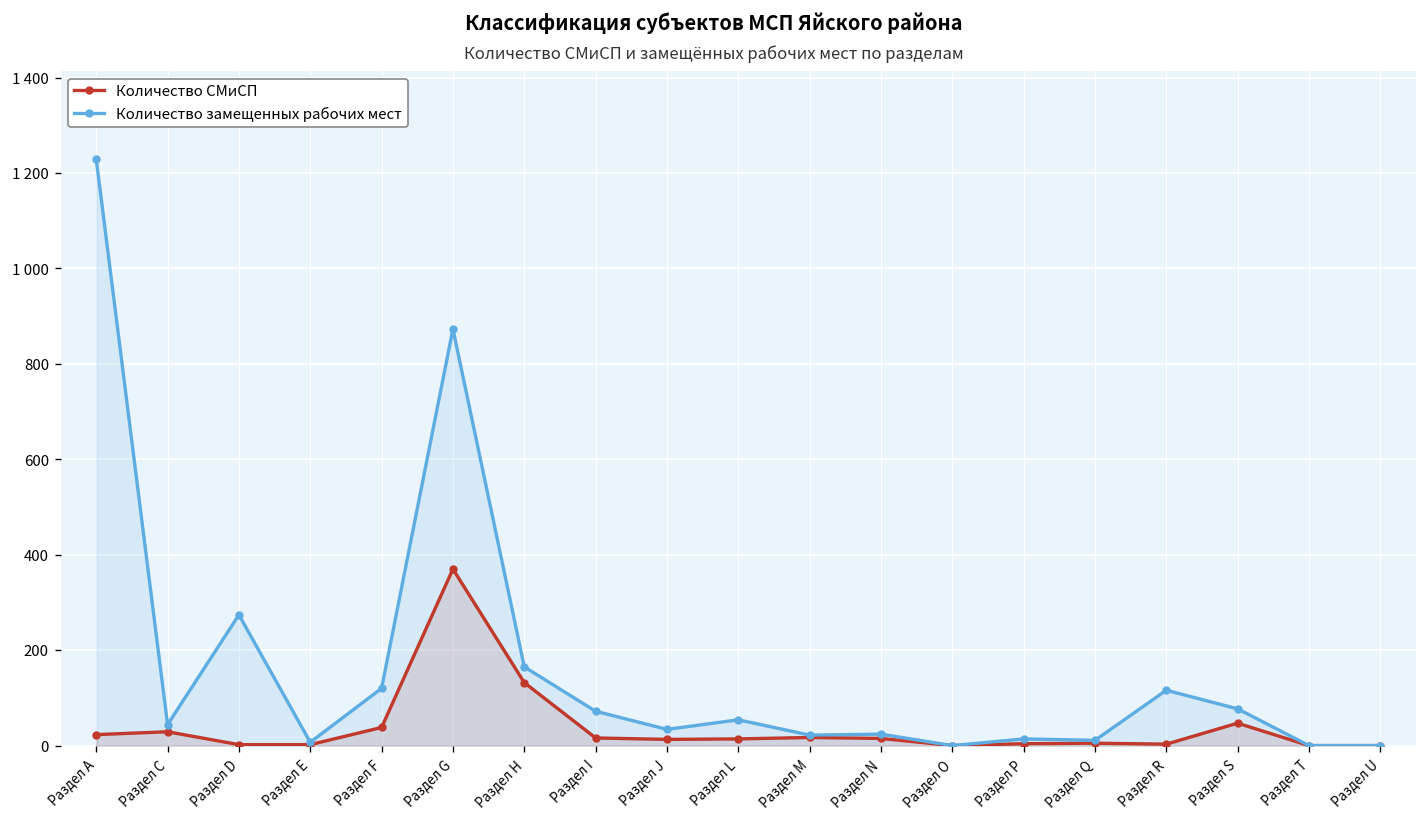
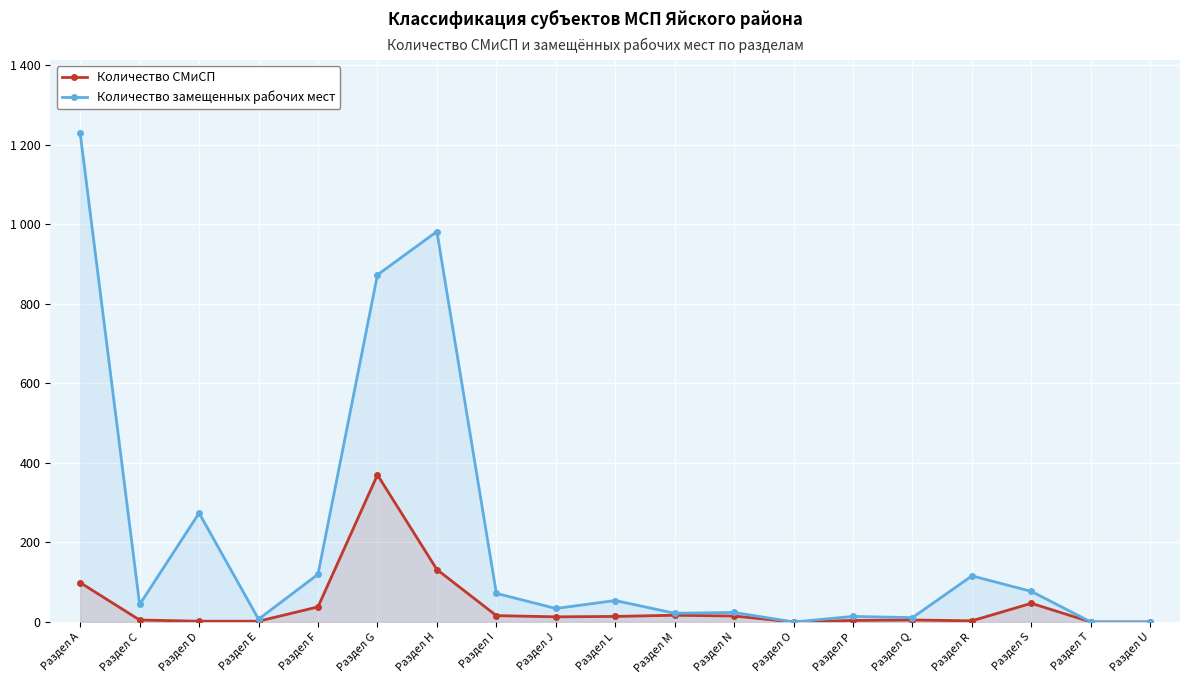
Количество СМиСП, Раздел А: 20 -> 100
Количество СМиСП, Раздел С: 30 -> 10
Количество замещенных рабочих мест, Раздел Н: 170 -> 980
